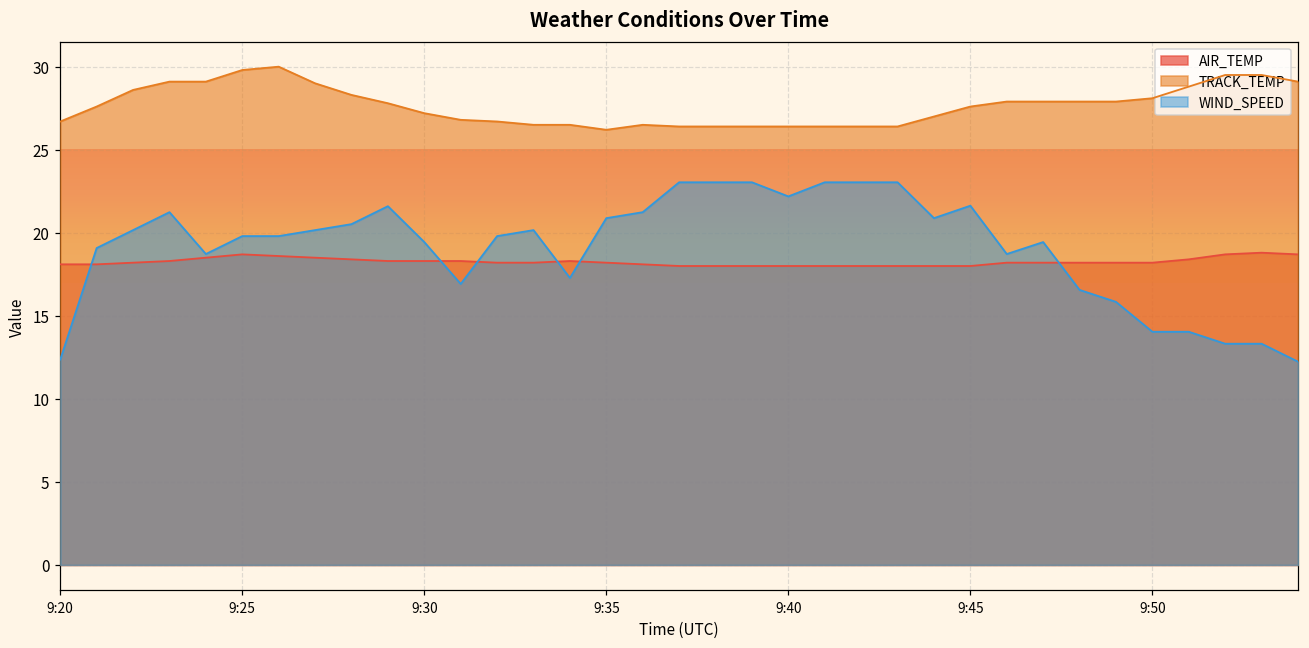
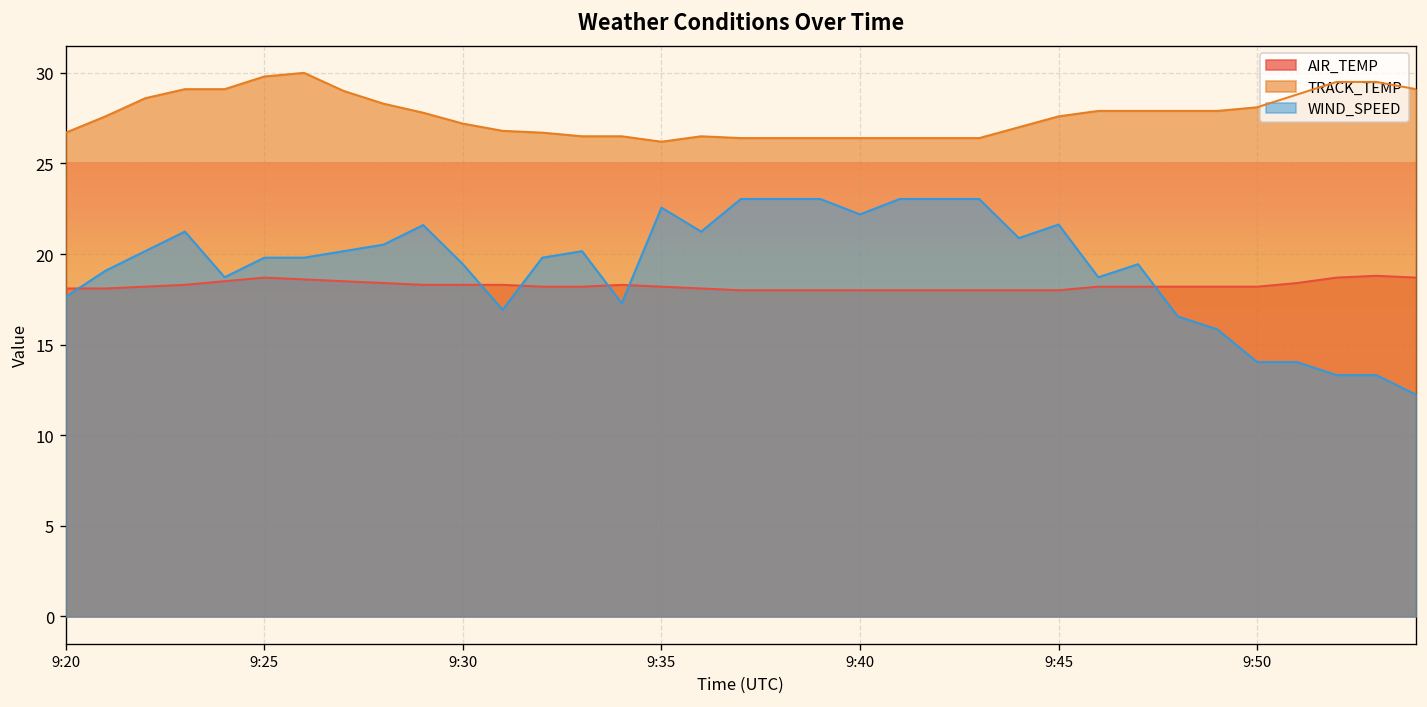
WIND_SPEED, 9:20: 12.4 -> 17.6
WIND_SPEED, 9:35: 20.9 -> 22.6
